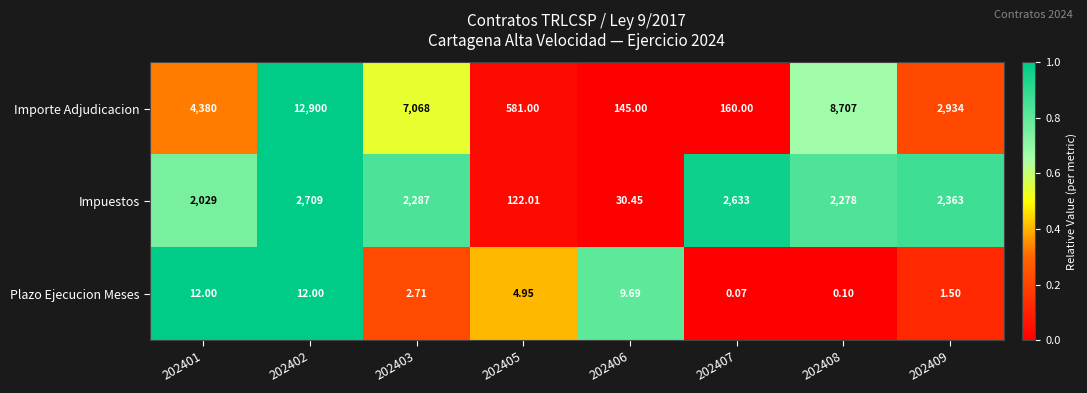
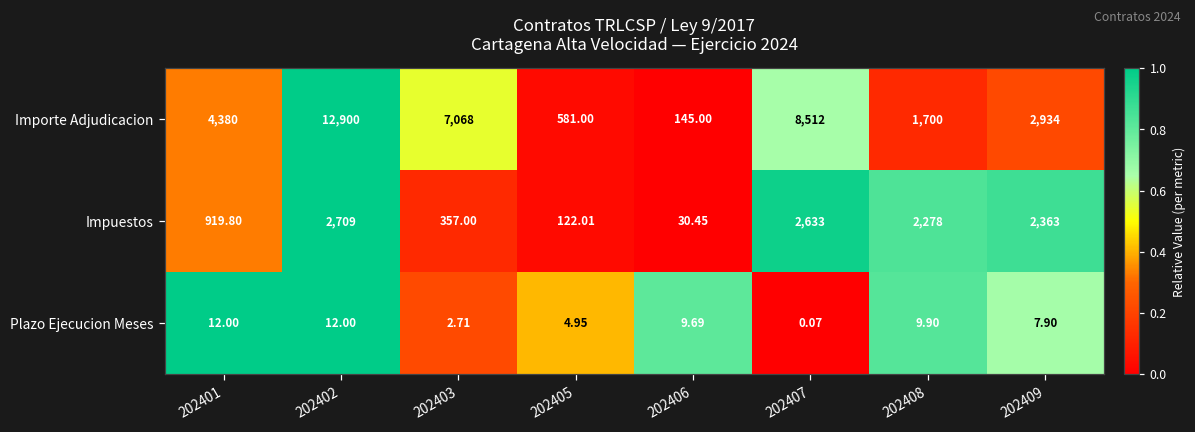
Importe Adjudicacion, 202407: 160.00 -> 8,512
Importe Adjudicacion, 202408: 8,707 -> 1,700
Impuestos, 202401: 2,029 -> 919.80
Impuestos, 202403: 2,287 -> 357.00
Plazo Ejecucion Meses, 202408: 0.10 -> 9.90
Plazo Ejecucion Meses, 202409: 1.50 -> 7.90
